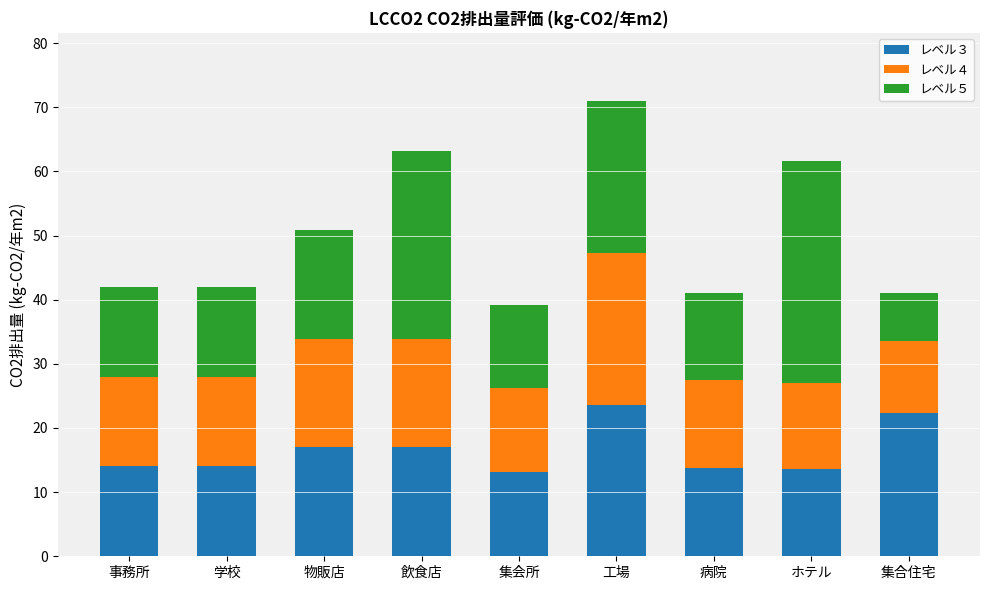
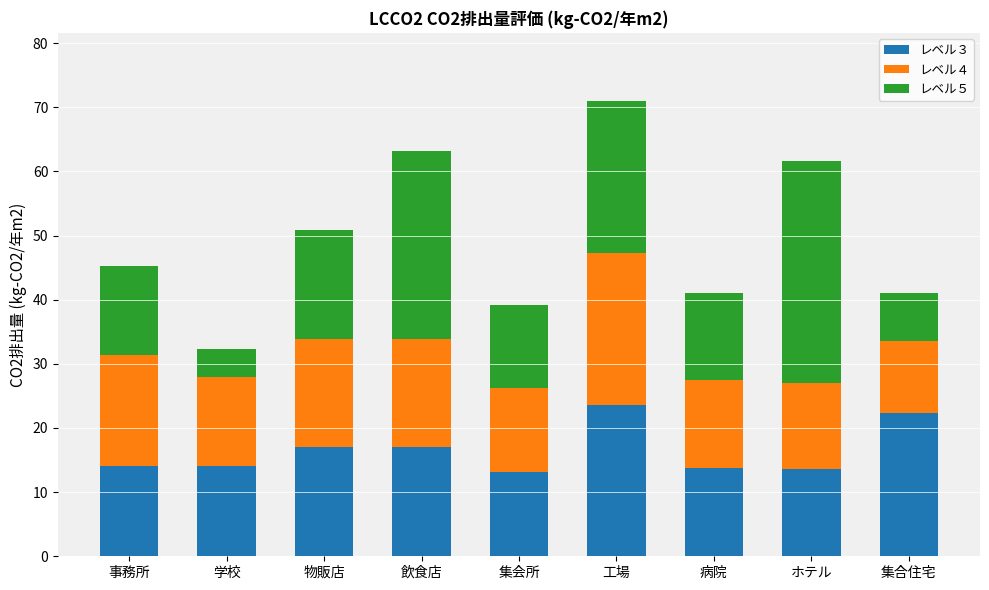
レベル４, 事務所: 14 -> 17
レベル５, 学校: 14 -> 4
